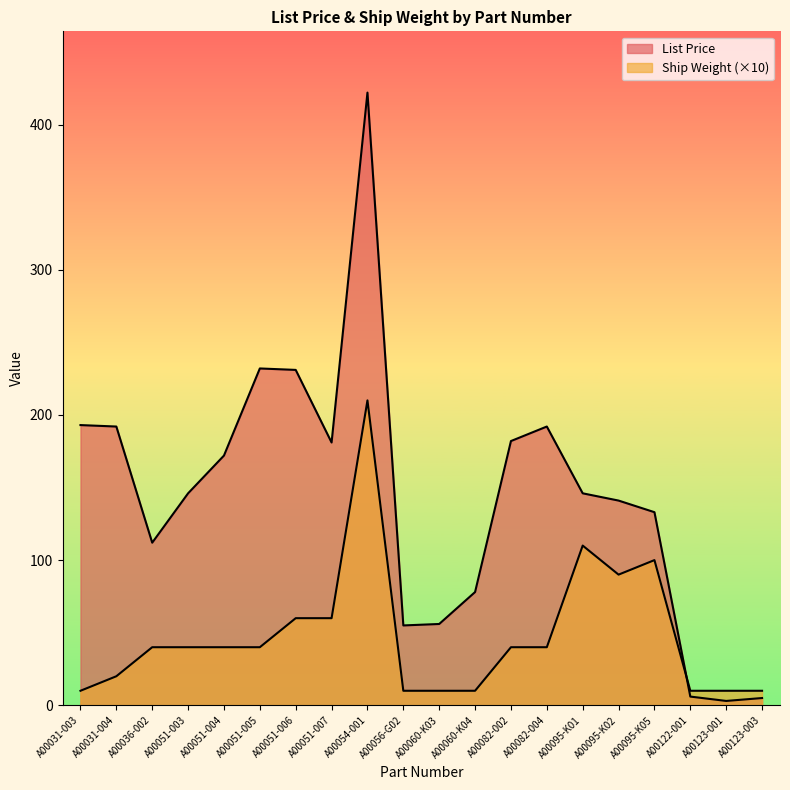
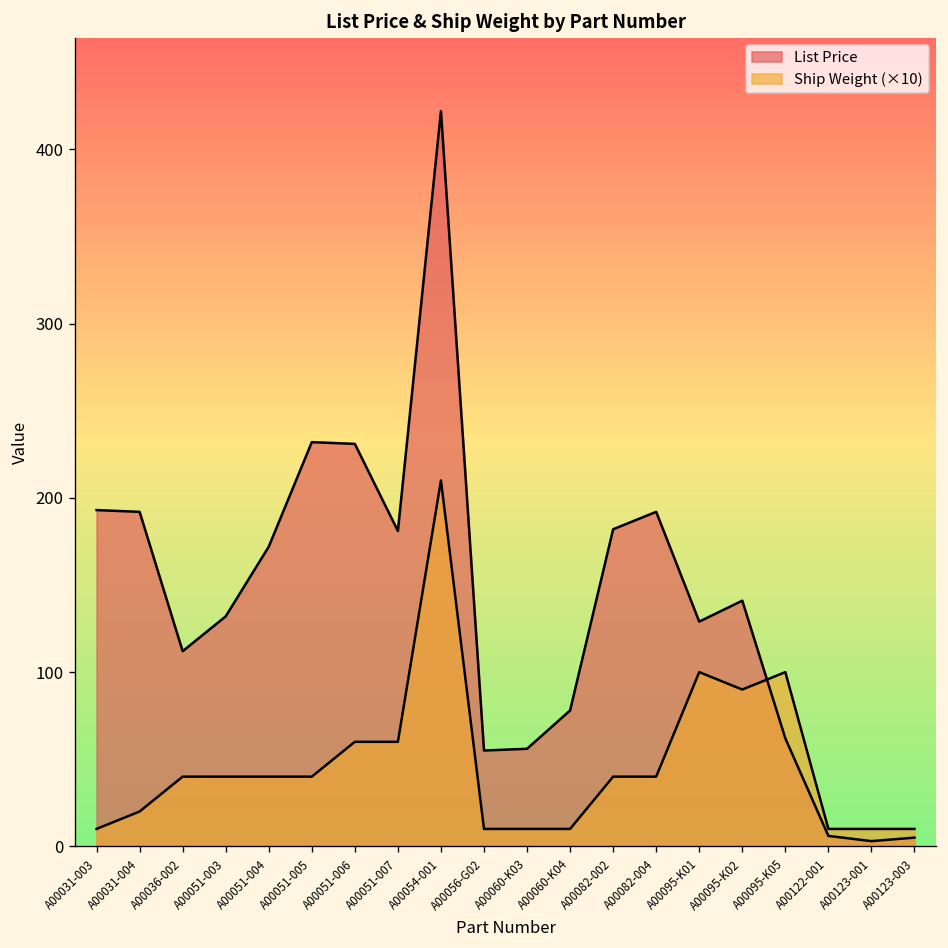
List Price, A00051-003: 146 -> 132
List Price, A00095-K01: 146 -> 129
Ship Weight (×10), A00095-K01: 110 -> 100
List Price, A00095-K05: 133 -> 62
